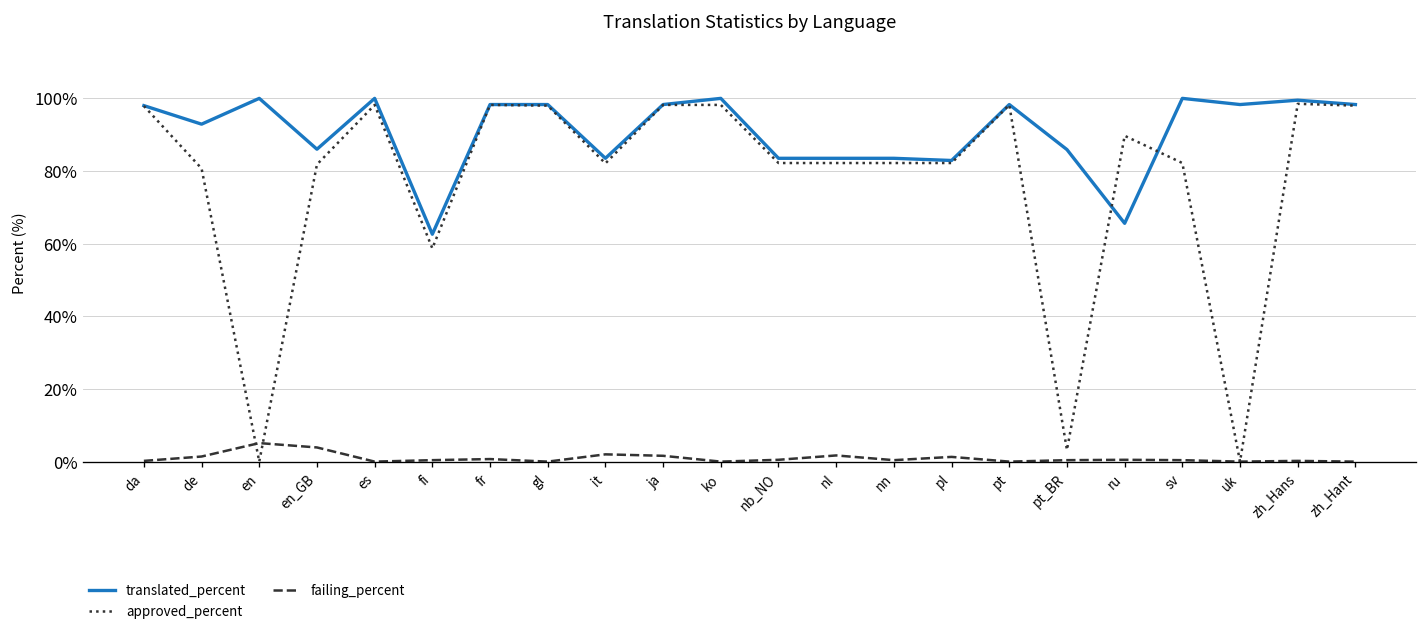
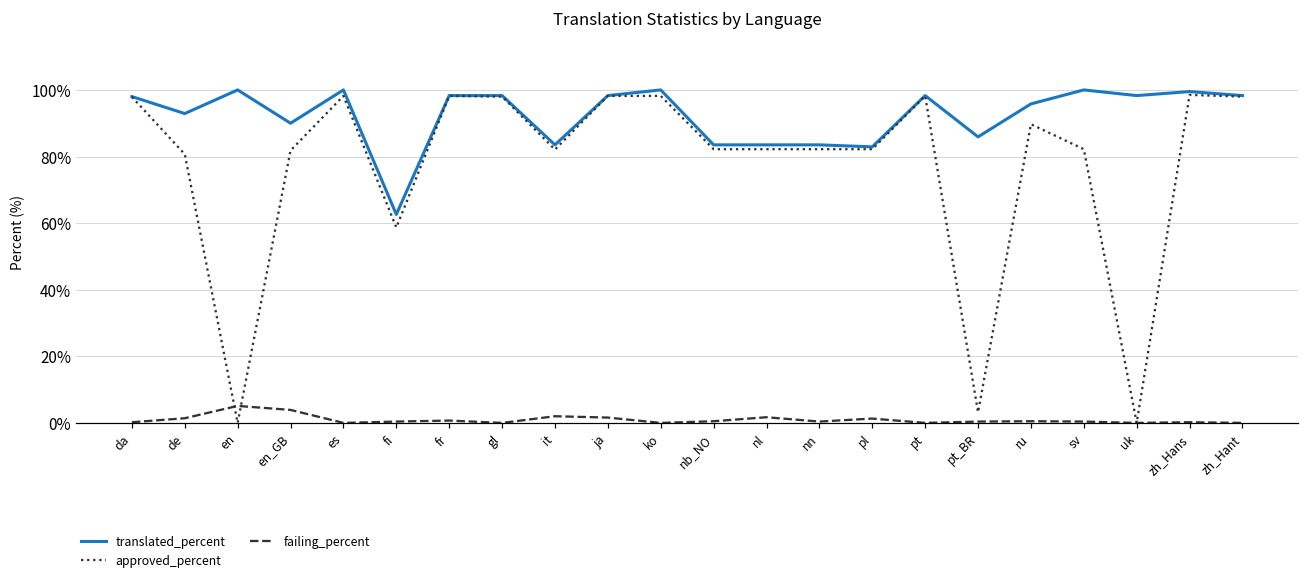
translated_percent, en_GB: 86% -> 90%
translated_percent, ru: 66% -> 96%
